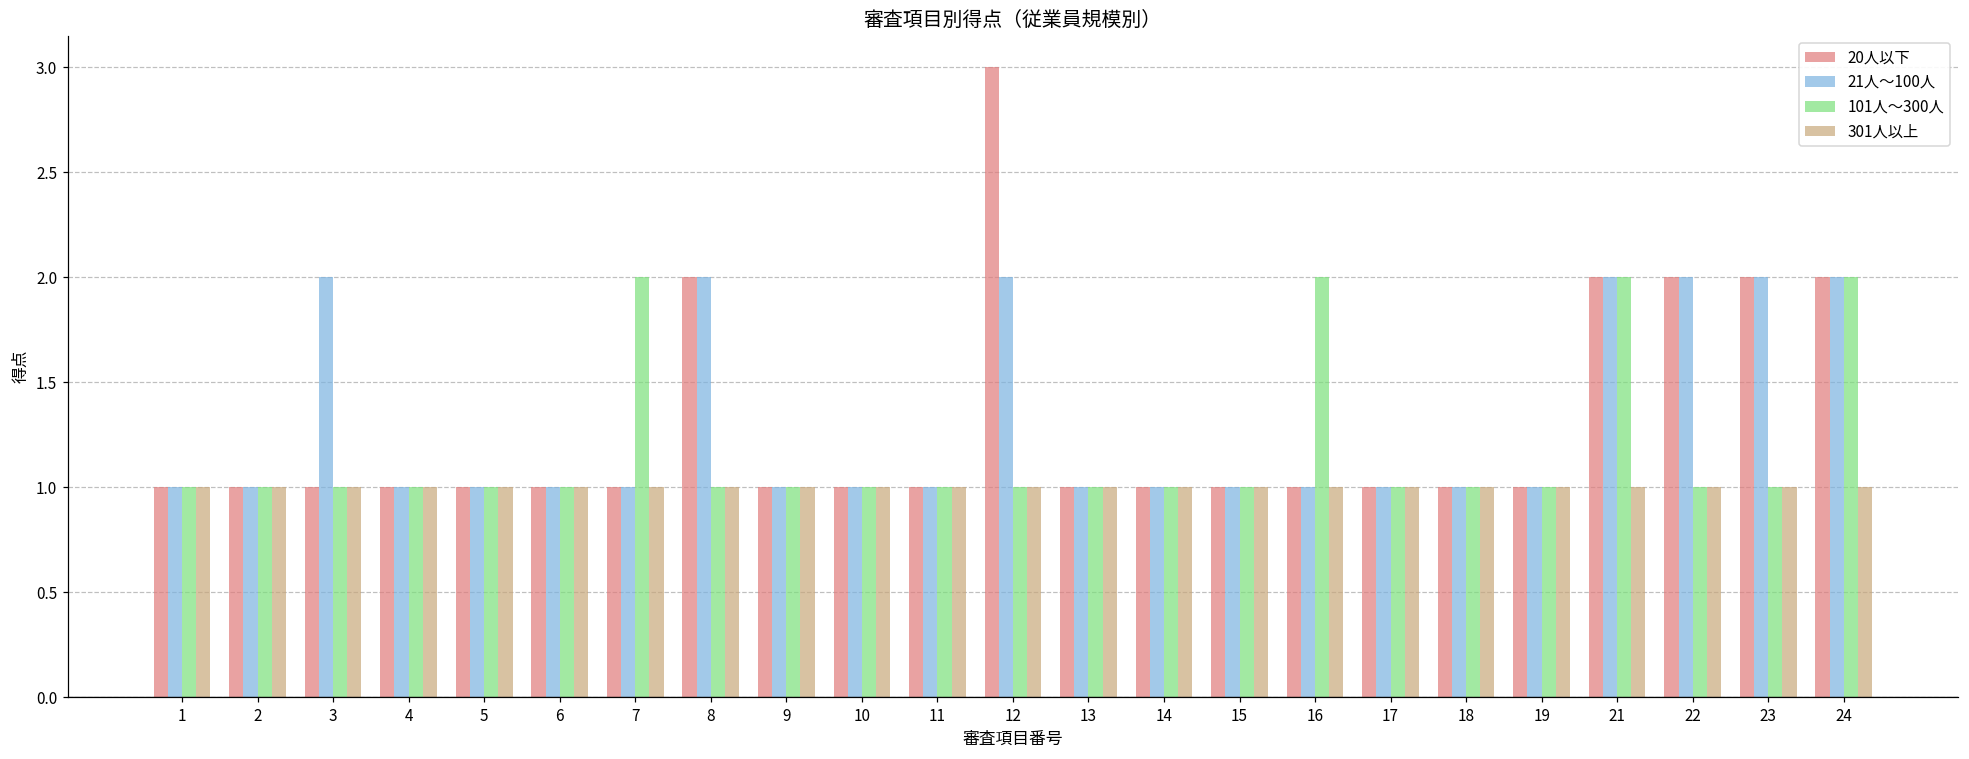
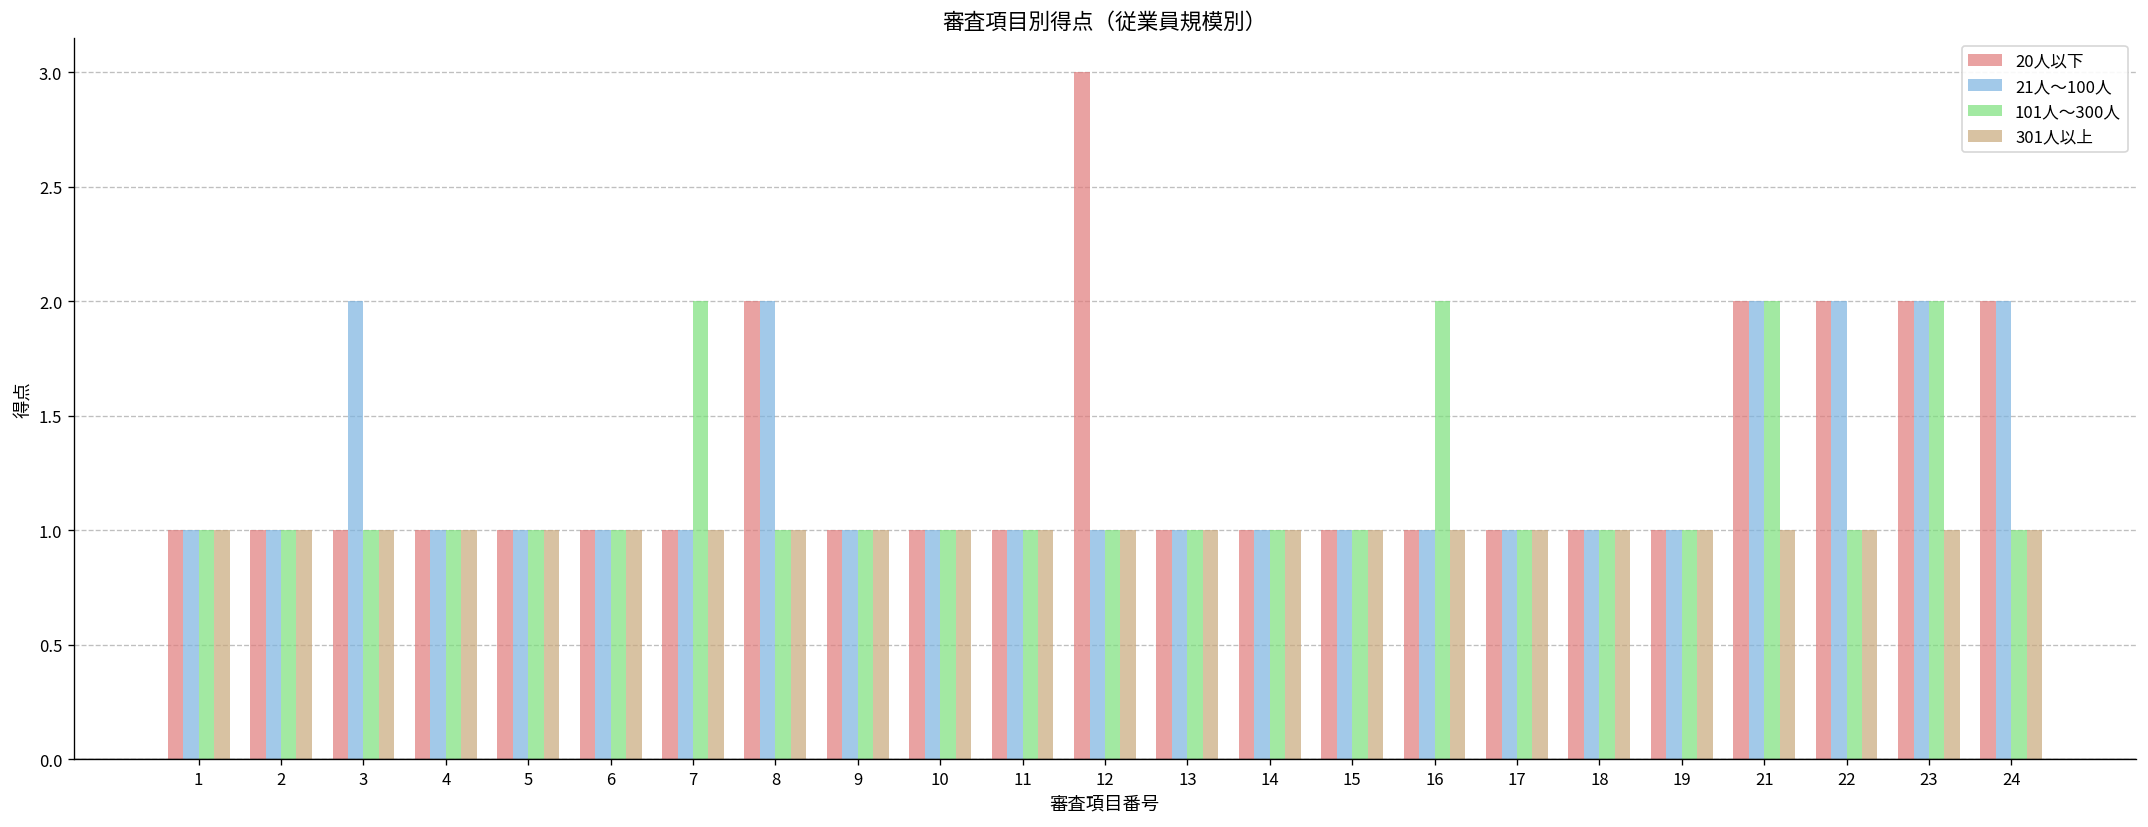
21人～100人, 12: 2 -> 1
101人～300人, 23: 1 -> 2
101人～300人, 24: 2 -> 1
